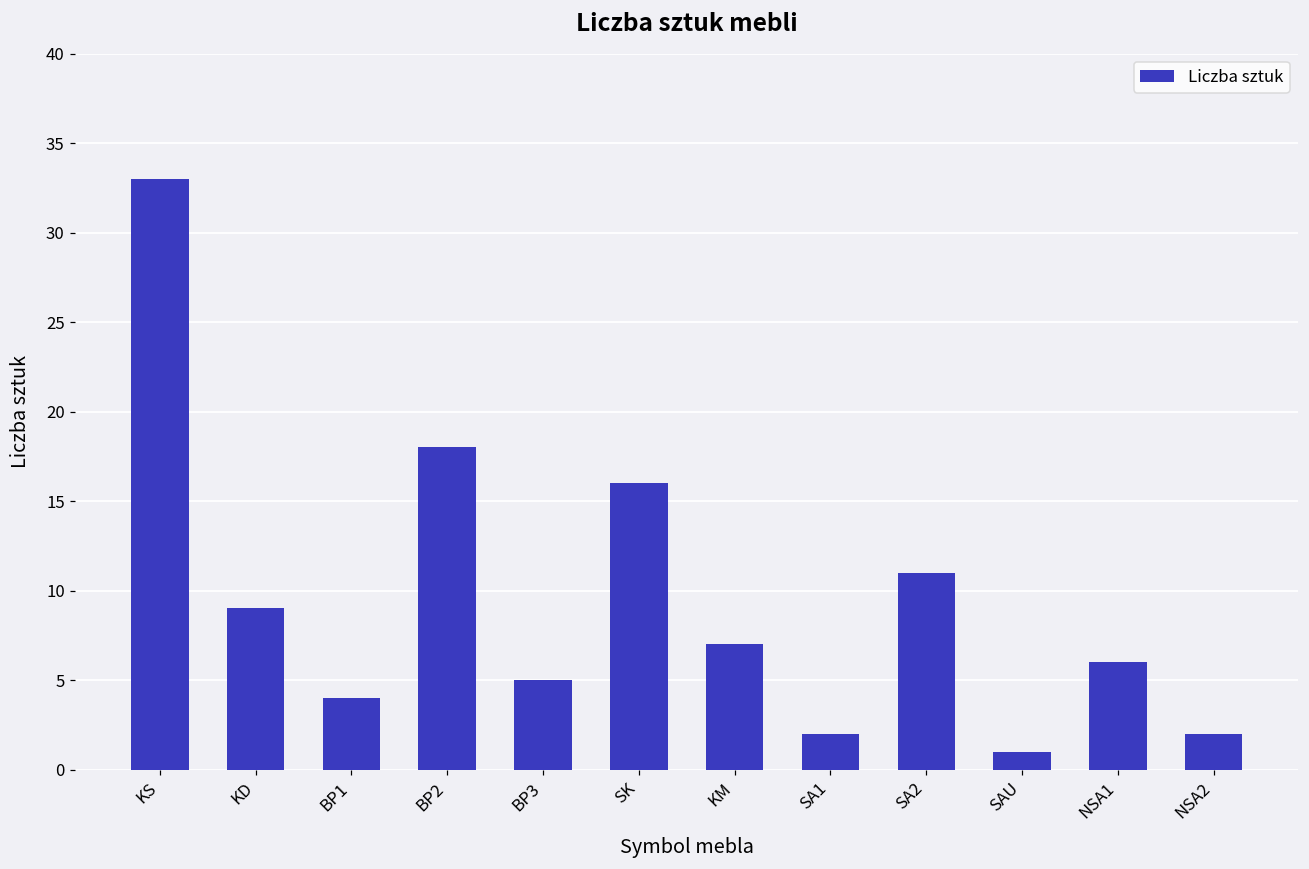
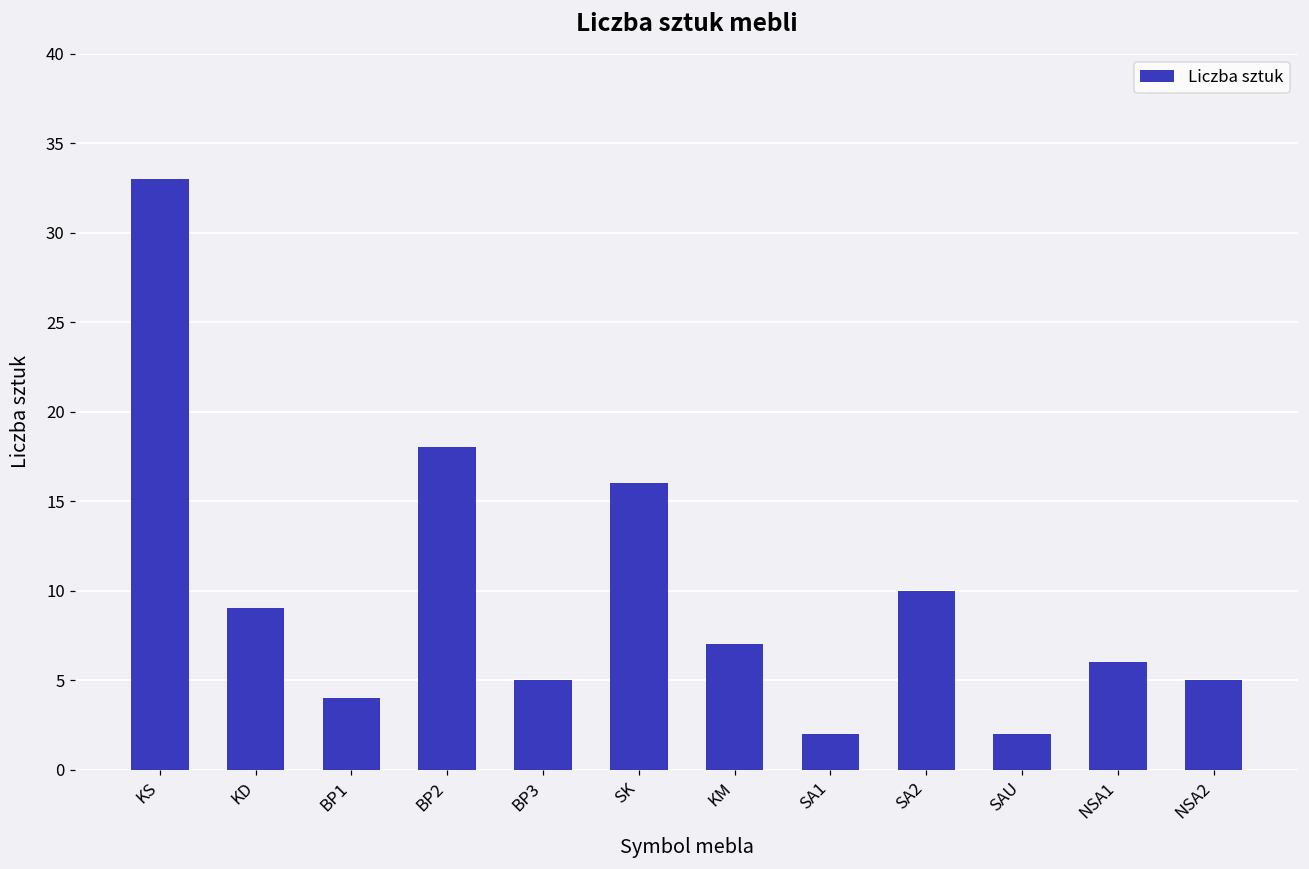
SA2: 11 -> 10
SAU: 1 -> 2
NSA2: 2 -> 5
